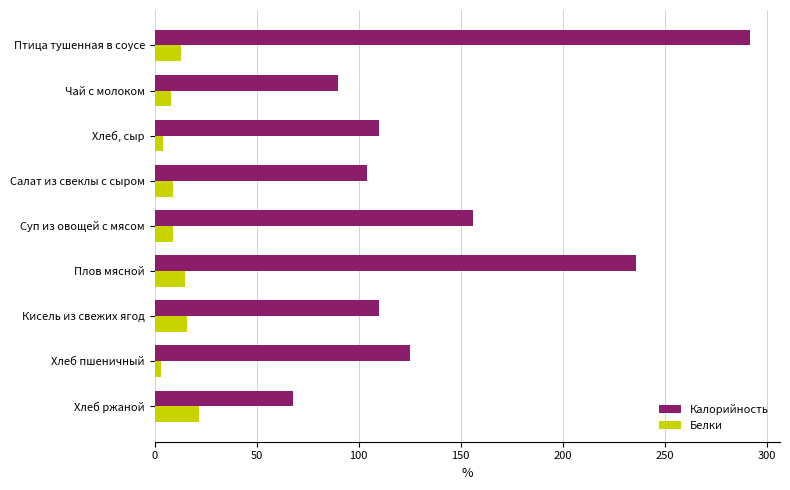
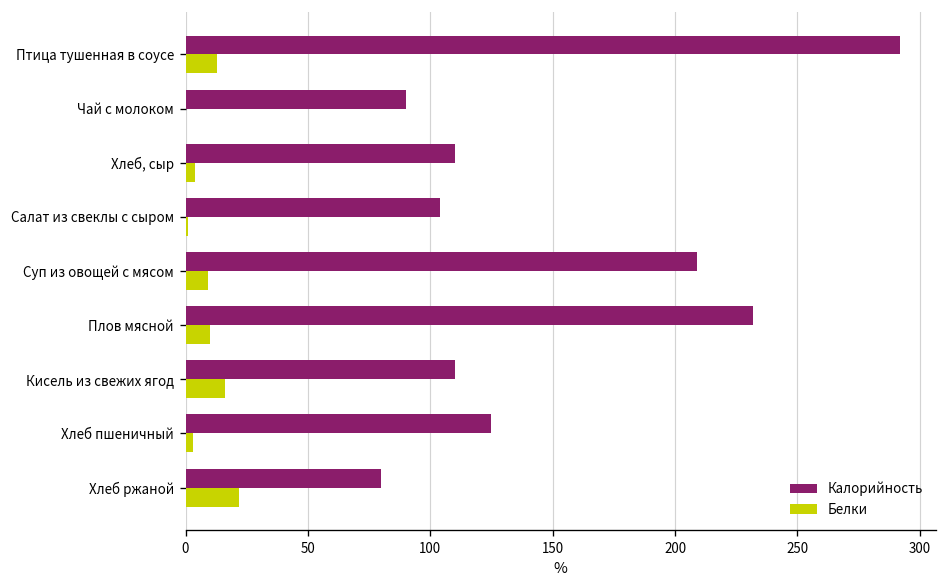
Белки, Чай с молоком: 8 -> 0
Белки, Салат из свеклы с сыром: 9 -> 1
Калорийность, Суп из овощей с мясом: 156 -> 209
Калорийность, Плов мясной: 236 -> 232
Белки, Плов мясной: 15 -> 10
Калорийность, Хлеб ржаной: 68 -> 80
